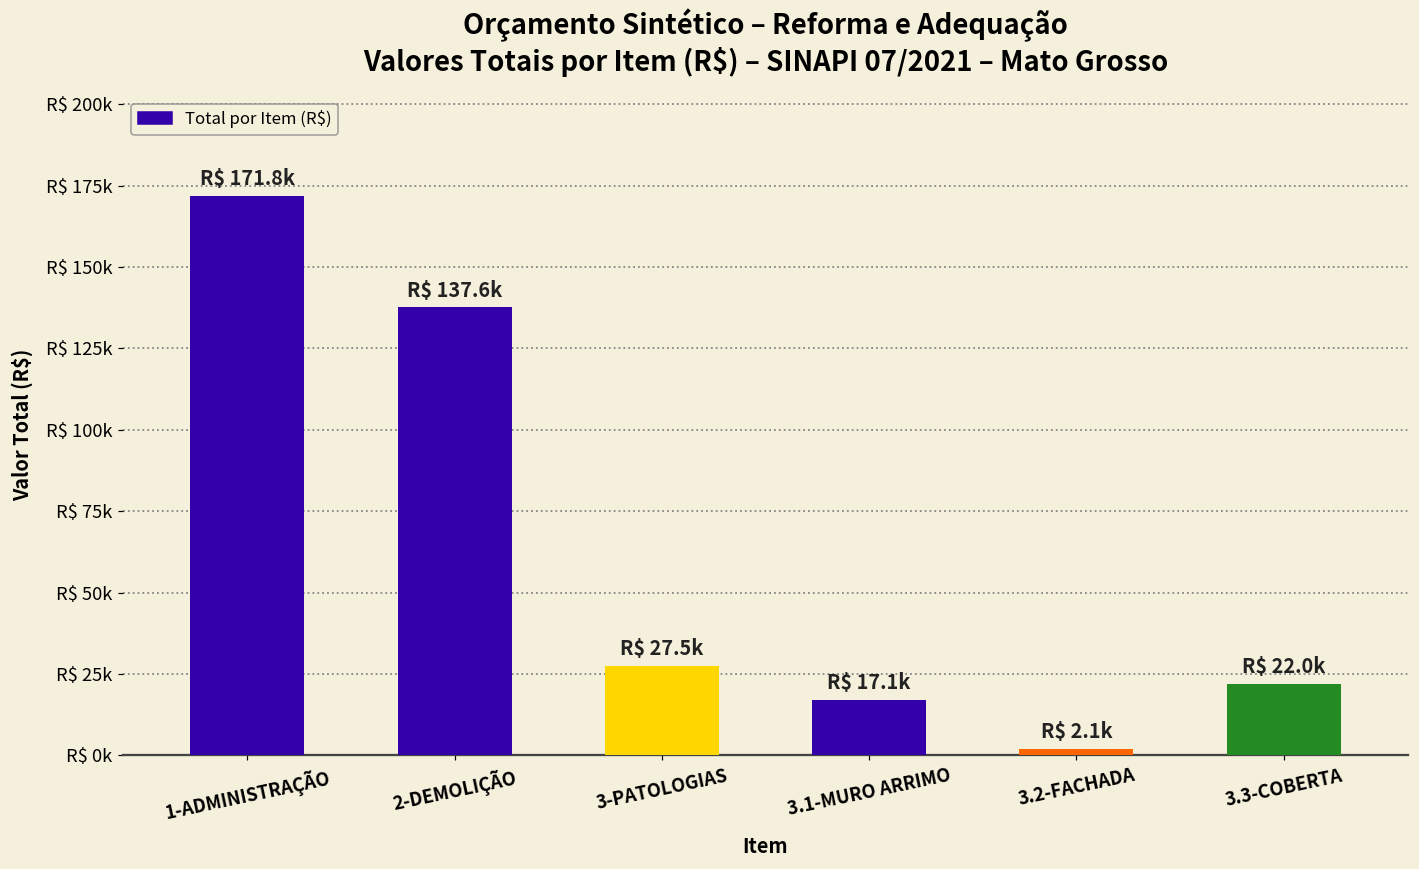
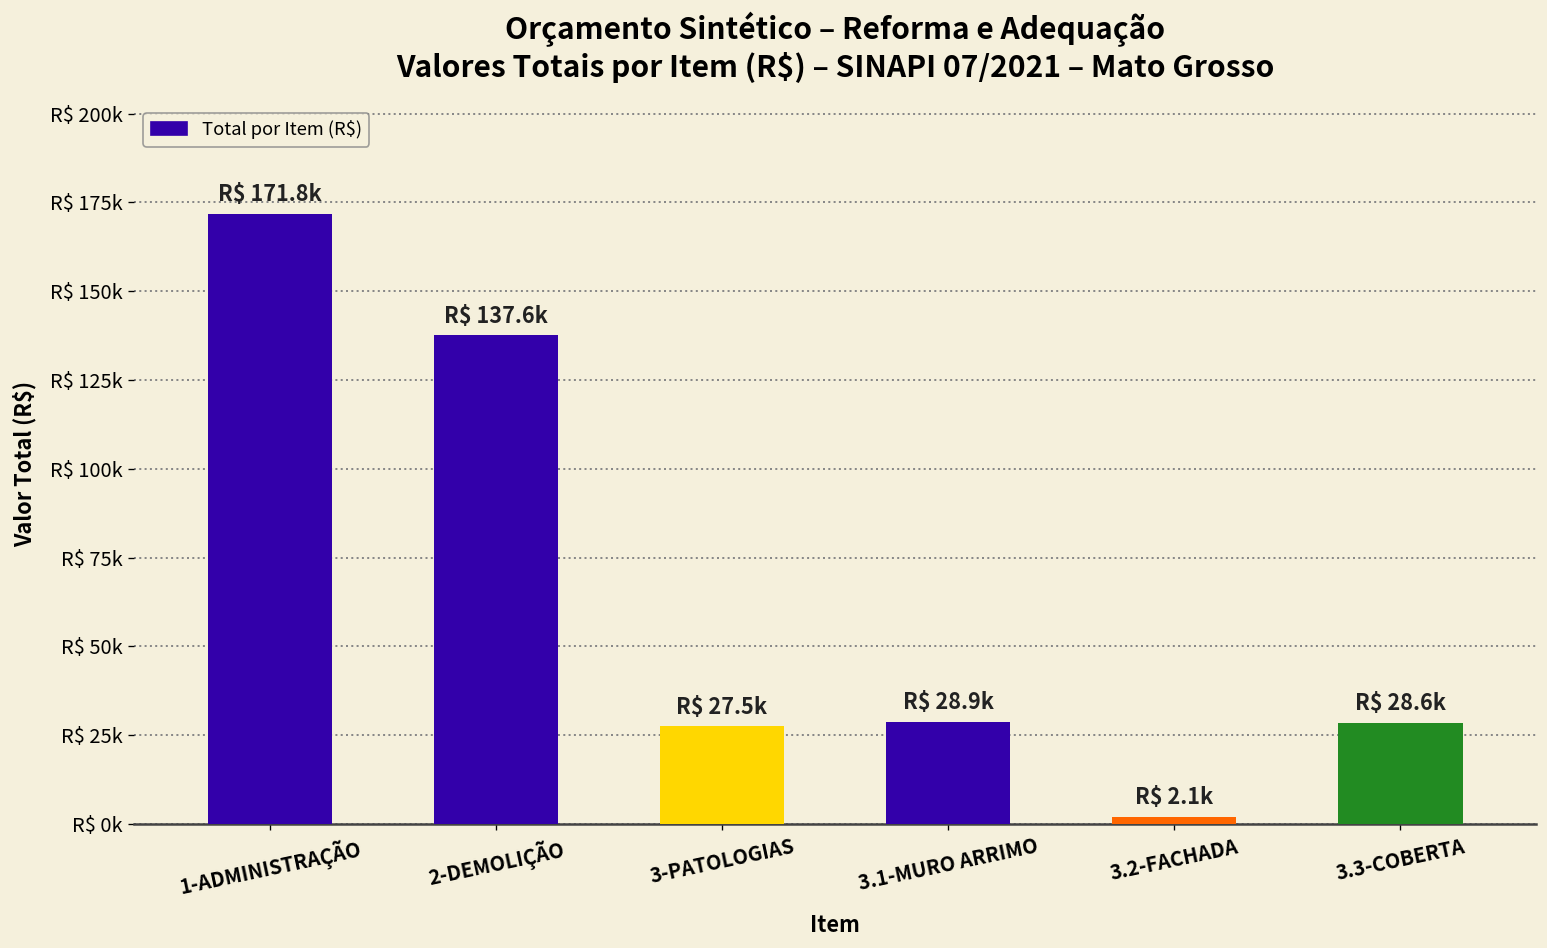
3.1-MURO ARRIMO: 17.1k -> 28.9k
3.3-COBERTA: 22.0k -> 28.6k
